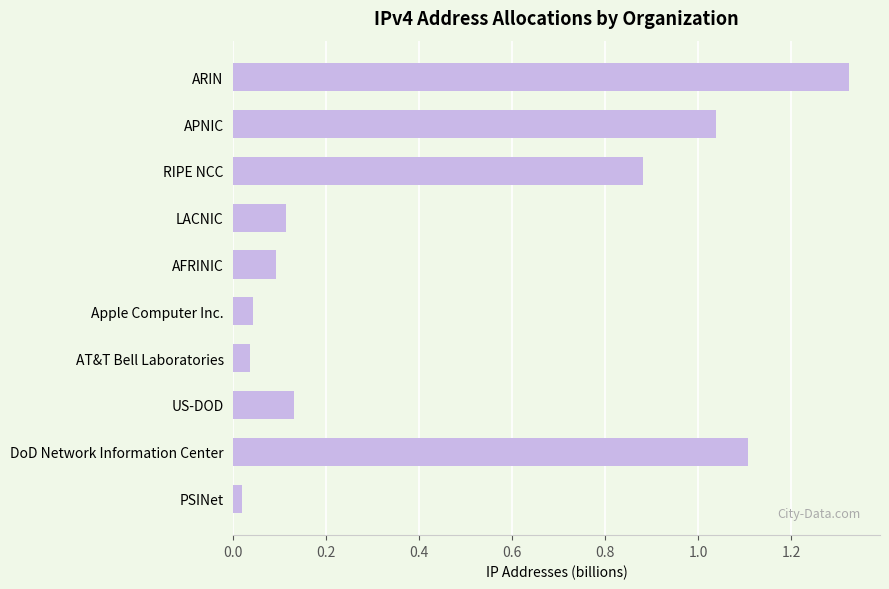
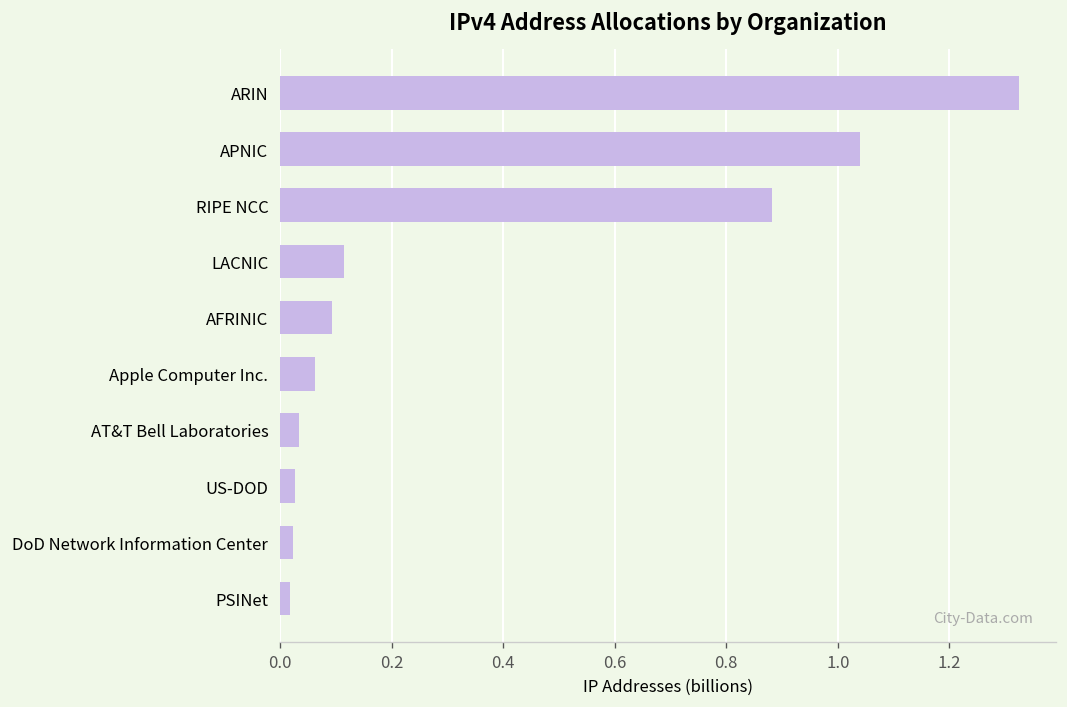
Apple Computer Inc.: 0.04 -> 0.06
US-DOD: 0.13 -> 0.03
DoD Network Information Center: 1.11 -> 0.02
